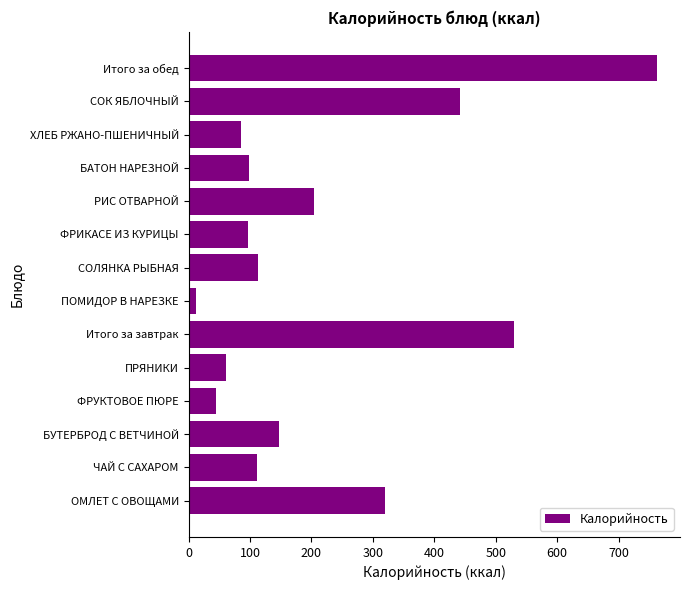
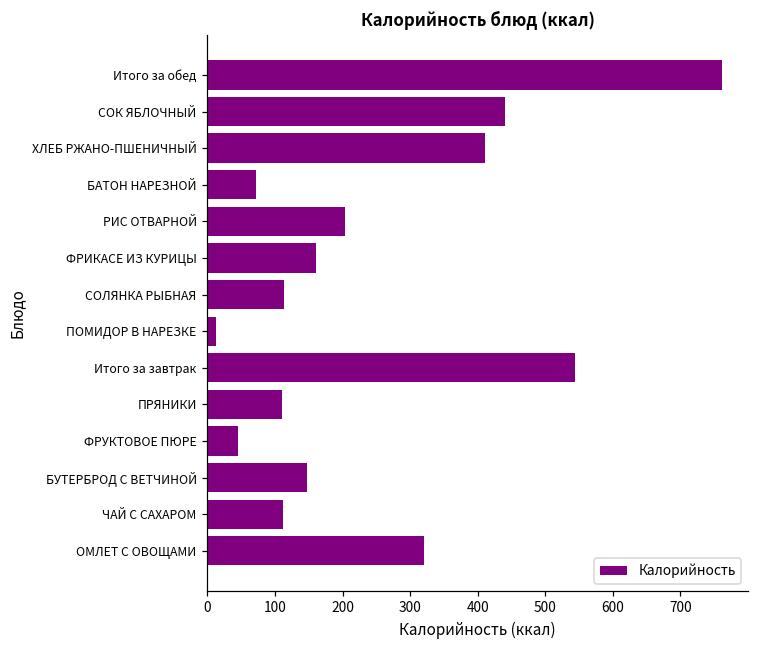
ХЛЕБ РЖАНО-ПШЕНИЧНЫЙ: 90 -> 410
БАТОН НАРЕЗНОЙ: 100 -> 70
ФРИКАСЕ ИЗ КУРИЦЫ: 100 -> 160
Итого за завтрак: 530 -> 540
ПРЯНИКИ: 60 -> 110
